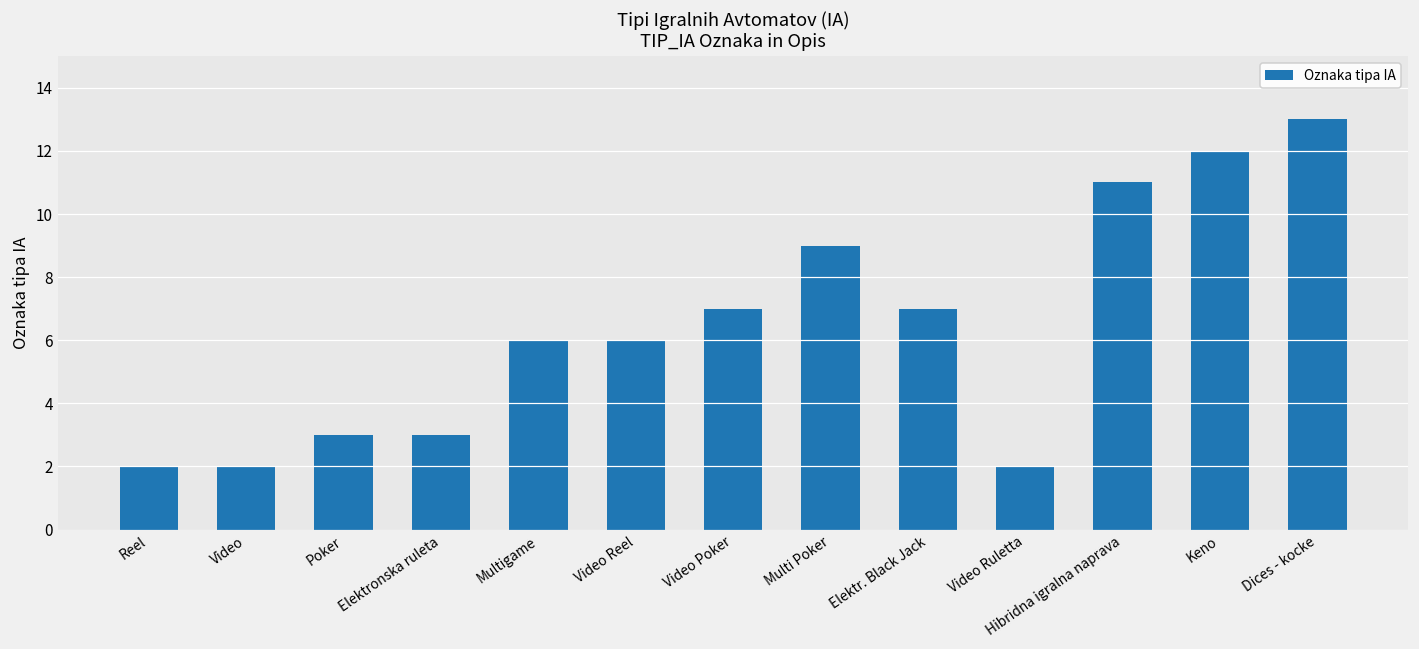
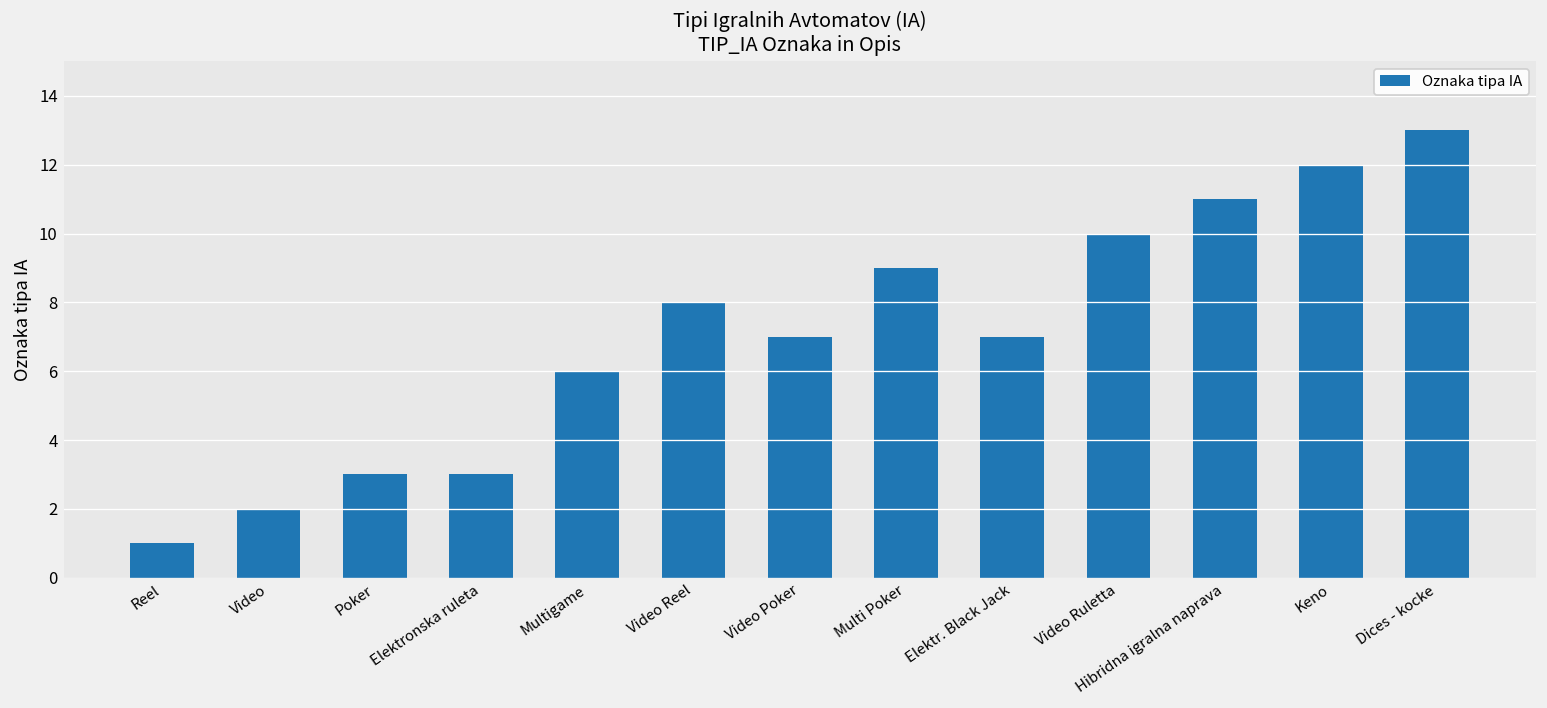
Reel: 2 -> 1
Video Reel: 6 -> 8
Video Ruletta: 2 -> 10
